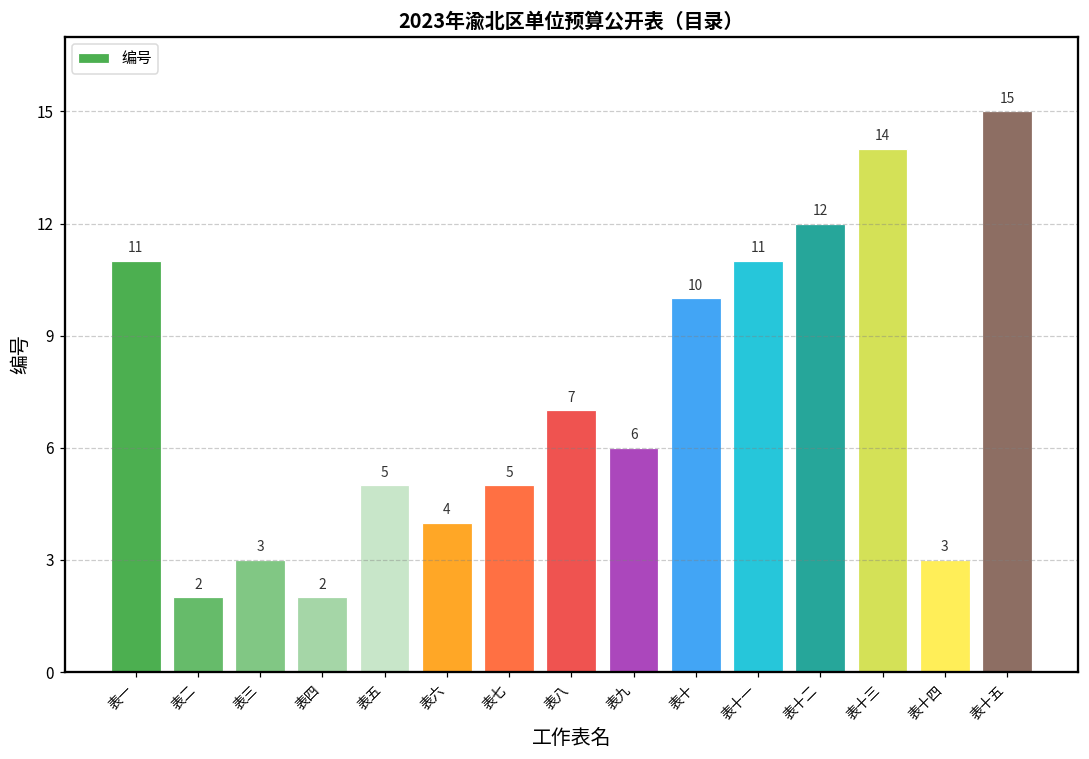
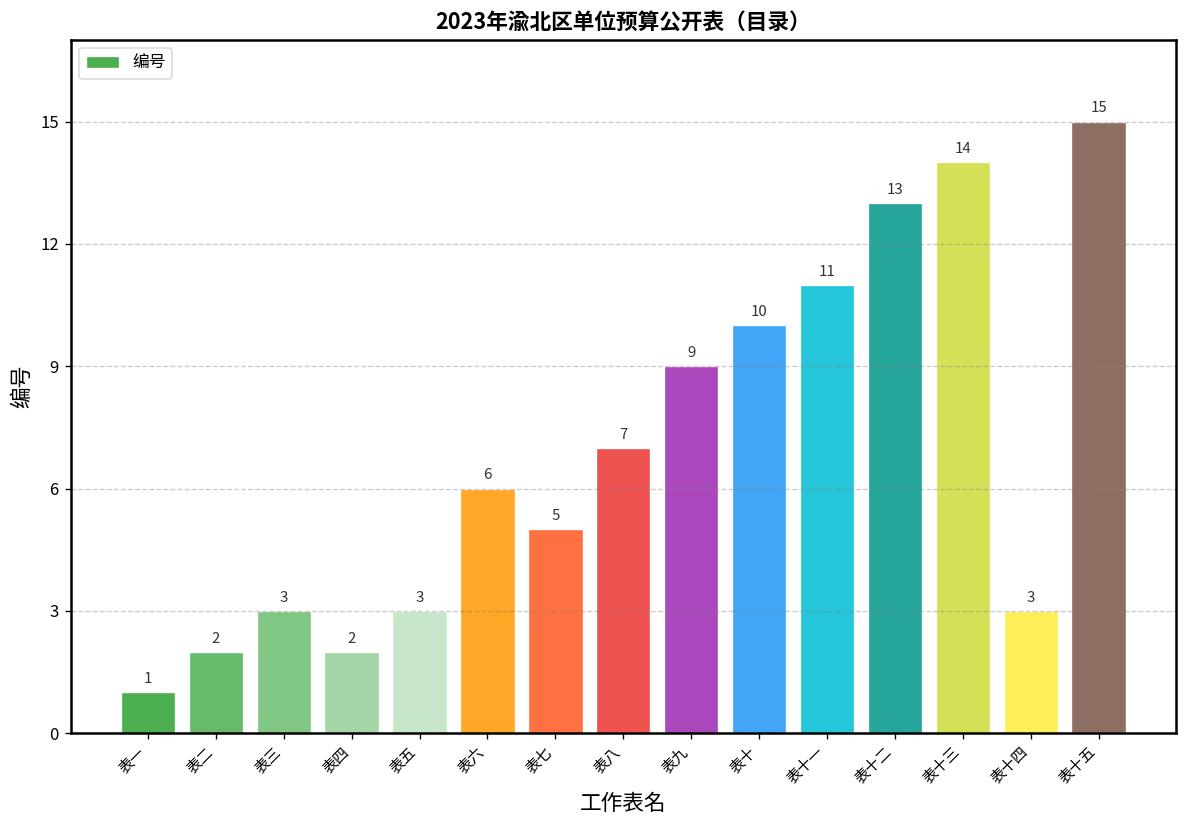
表一: 11 -> 1
表五: 5 -> 3
表六: 4 -> 6
表九: 6 -> 9
表十二: 12 -> 13
